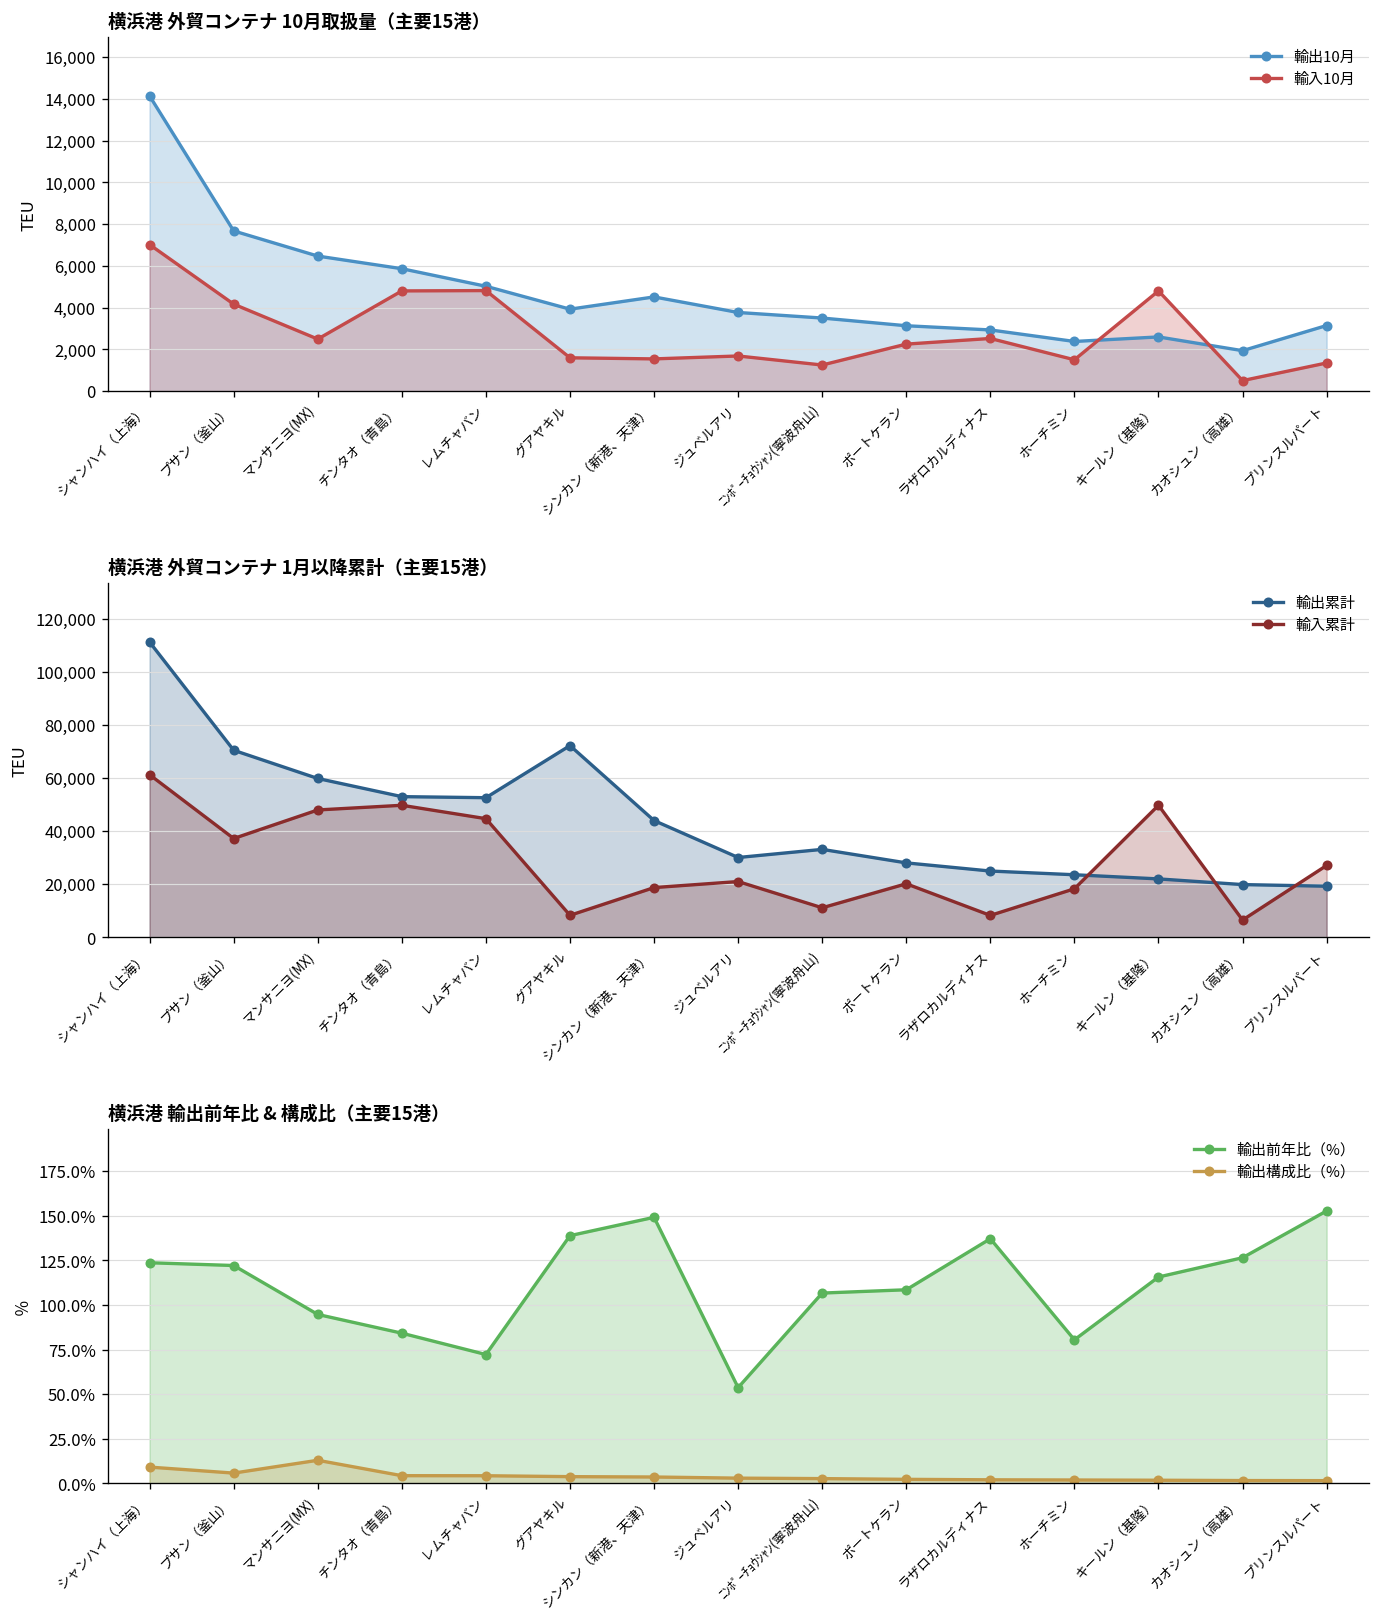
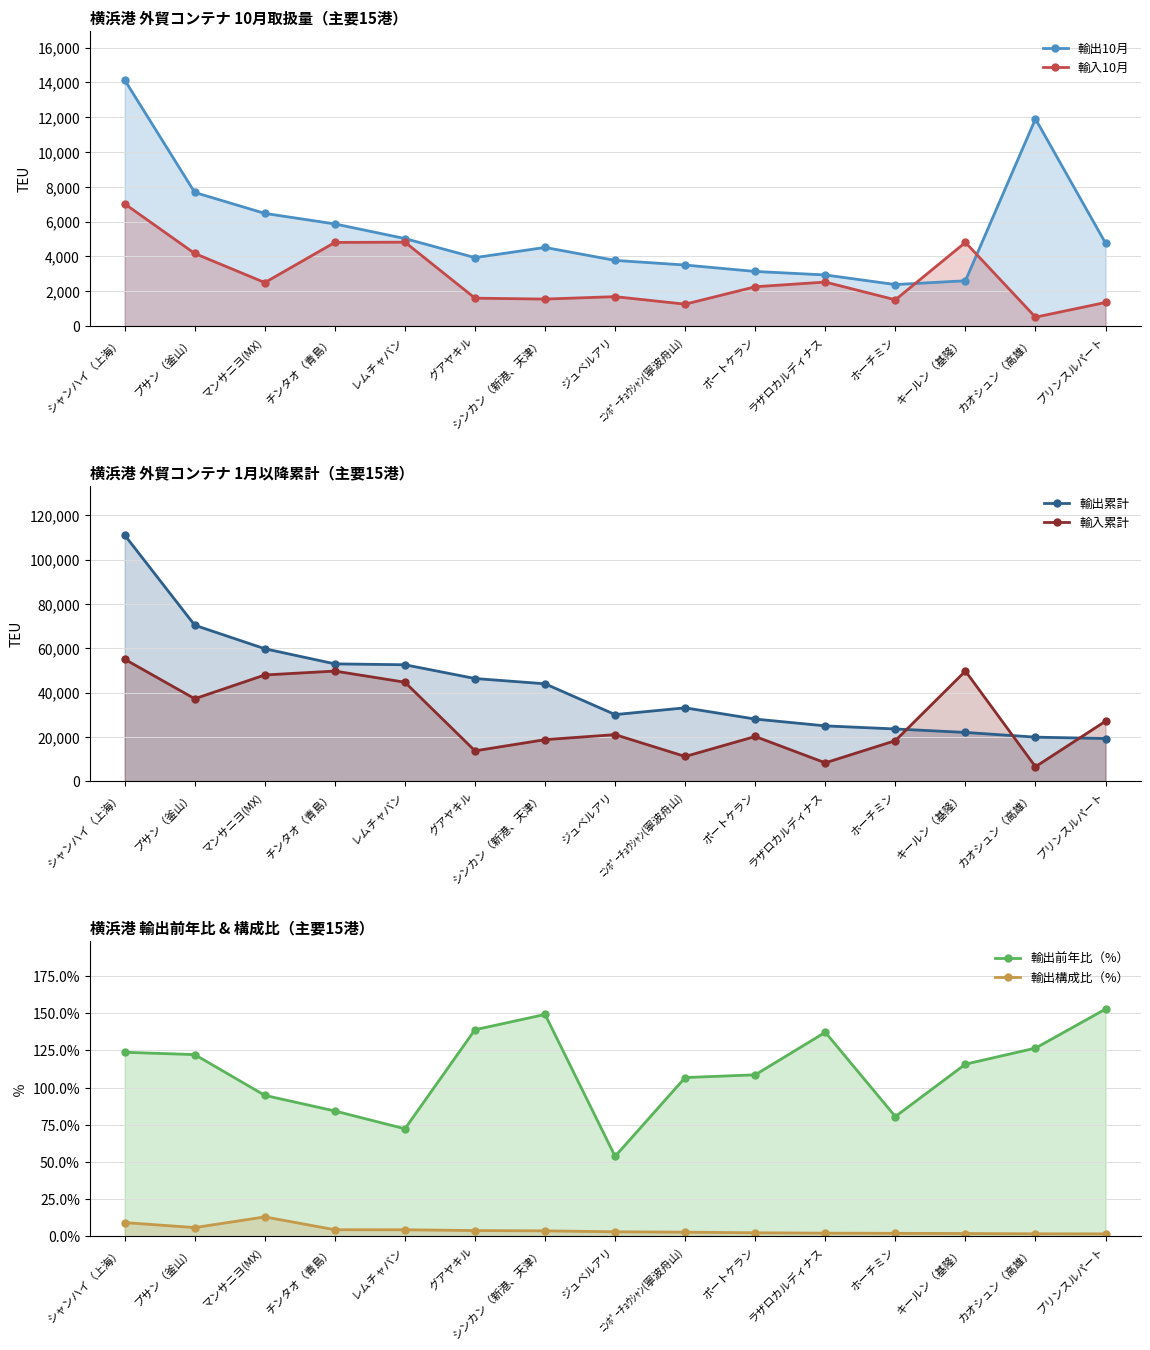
横浜港 外貿コンテナ 10月取扱量（主要15港）, 輸出10月, カオシュン（高雄）: 1,900 -> 11,900
横浜港 外貿コンテナ 10月取扱量（主要15港）, 輸出10月, プリンスルパート: 3,100 -> 4,800
横浜港 外貿コンテナ 1月以降累計（主要15港）, 輸入累計, シャンハイ（上海）: 61,000 -> 55,000
横浜港 外貿コンテナ 1月以降累計（主要15港）, 輸出累計, グアヤキル: 72,000 -> 46,000
横浜港 外貿コンテナ 1月以降累計（主要15港）, 輸入累計, グアヤキル: 8,000 -> 14,000
